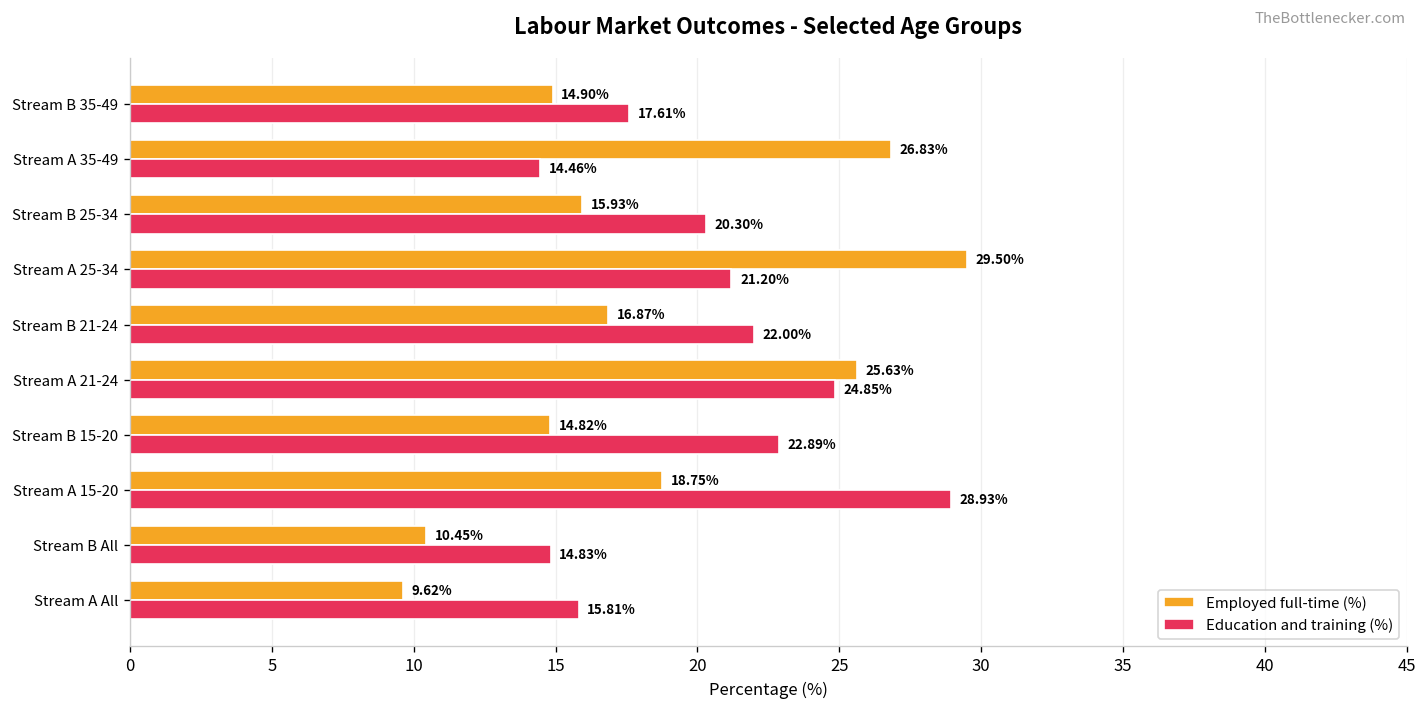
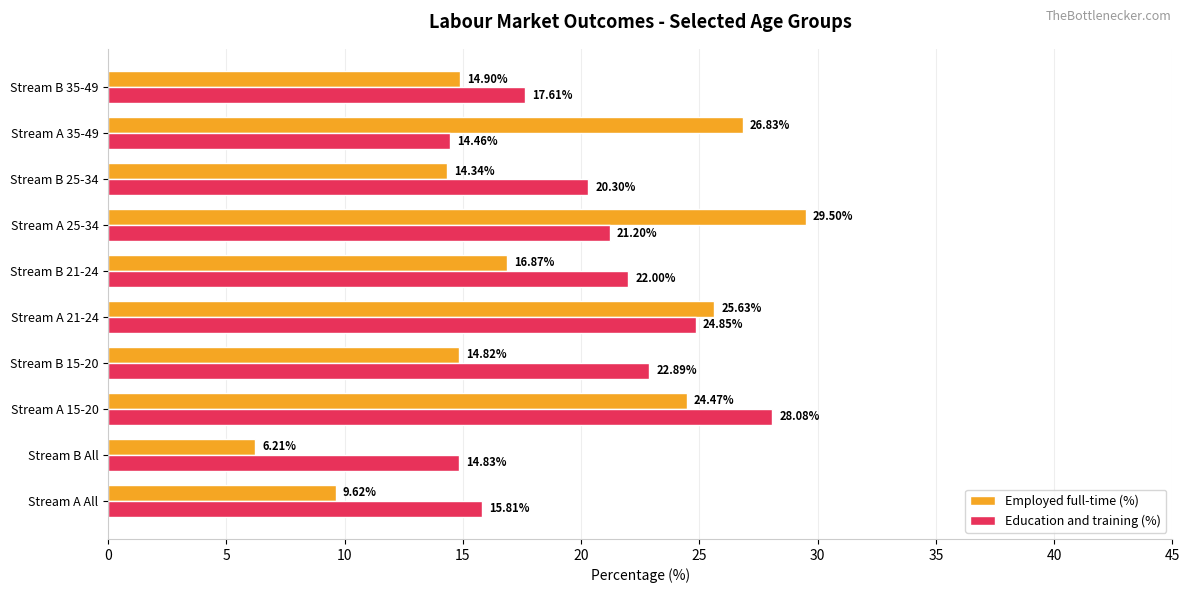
Employed full-time (%), Stream B 25-34: 15.93% -> 14.34%
Employed full-time (%), Stream A 15-20: 18.75% -> 24.47%
Education and training (%), Stream A 15-20: 28.93% -> 28.08%
Employed full-time (%), Stream B All: 10.45% -> 6.21%
